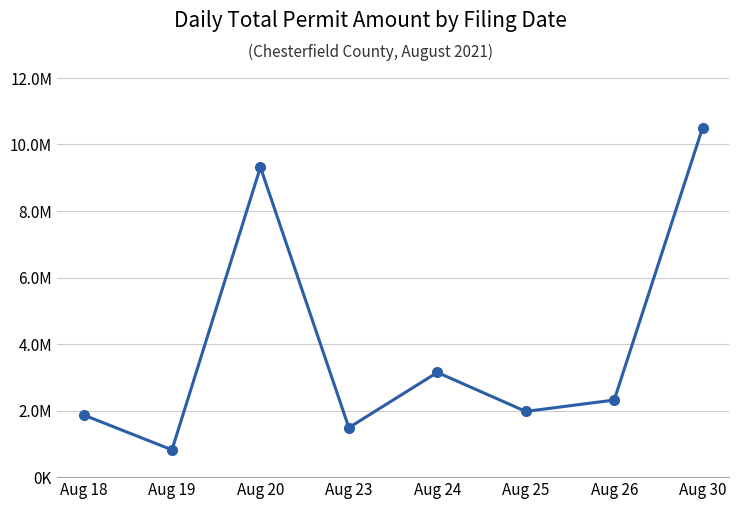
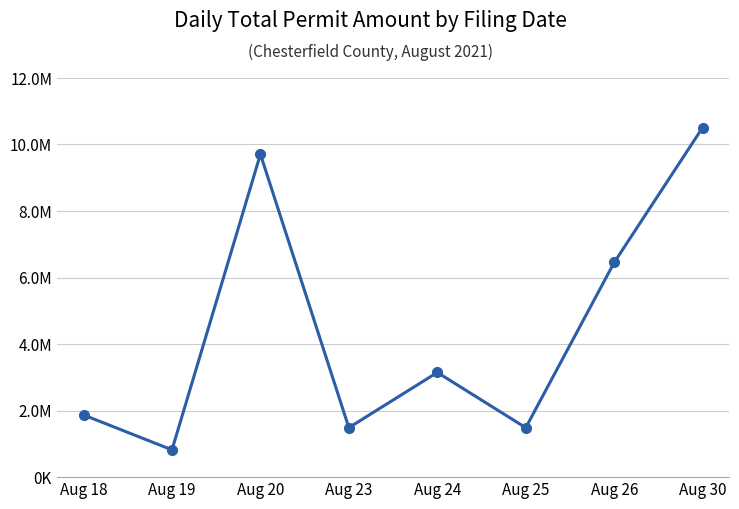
Aug 20: 9300000 -> 9700000
Aug 25: 2000000 -> 1500000
Aug 26: 2300000 -> 6500000
